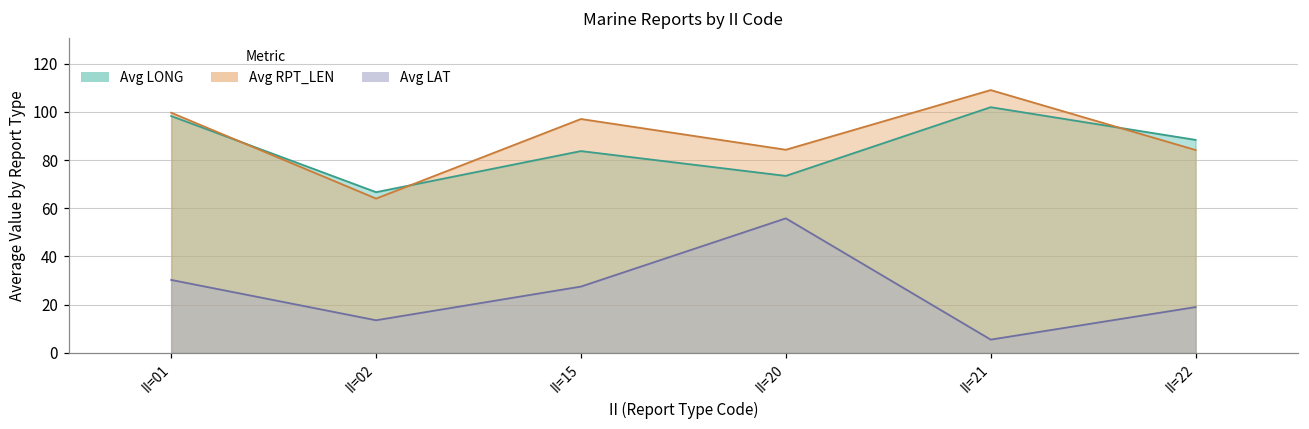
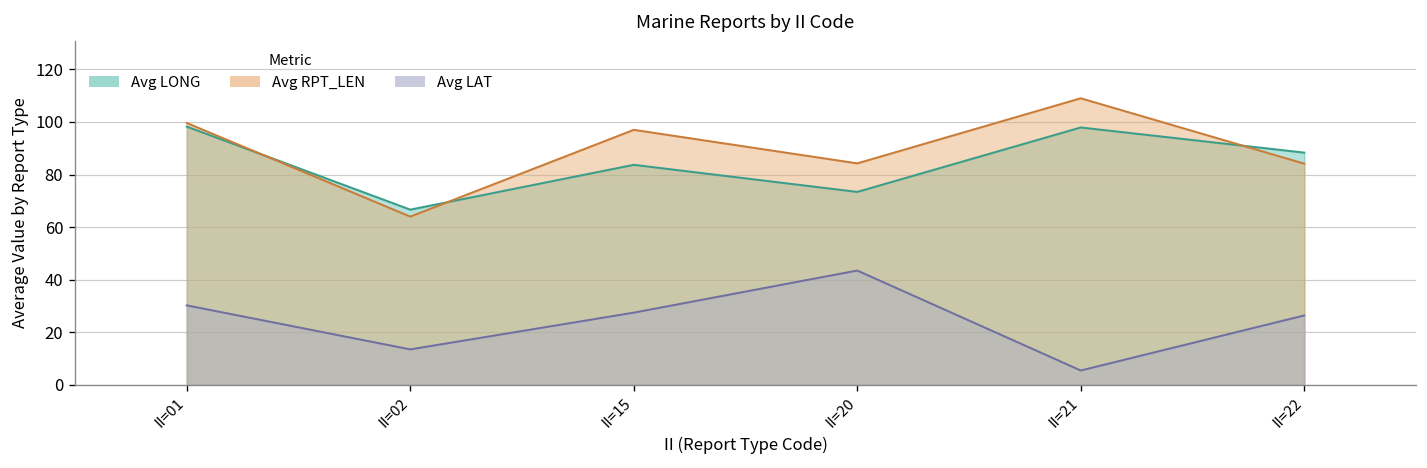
Avg LAT, II=20: 56 -> 44
Avg LONG, II=21: 102 -> 98
Avg LAT, II=22: 19 -> 26
